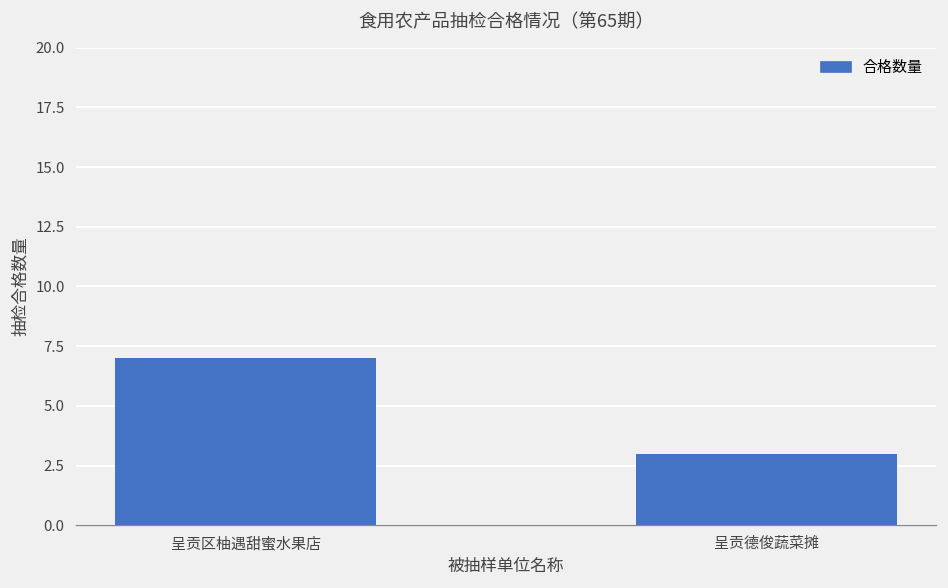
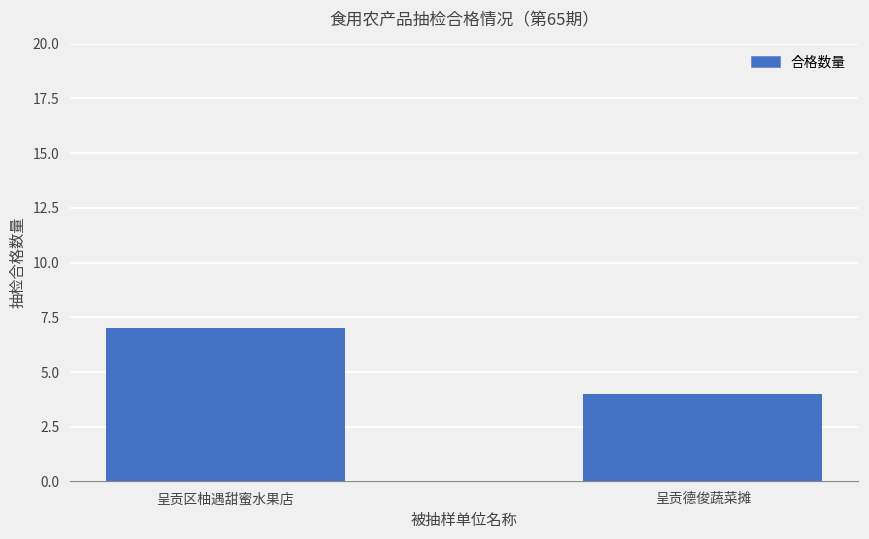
呈贡德俊蔬菜摊: 3 -> 4
